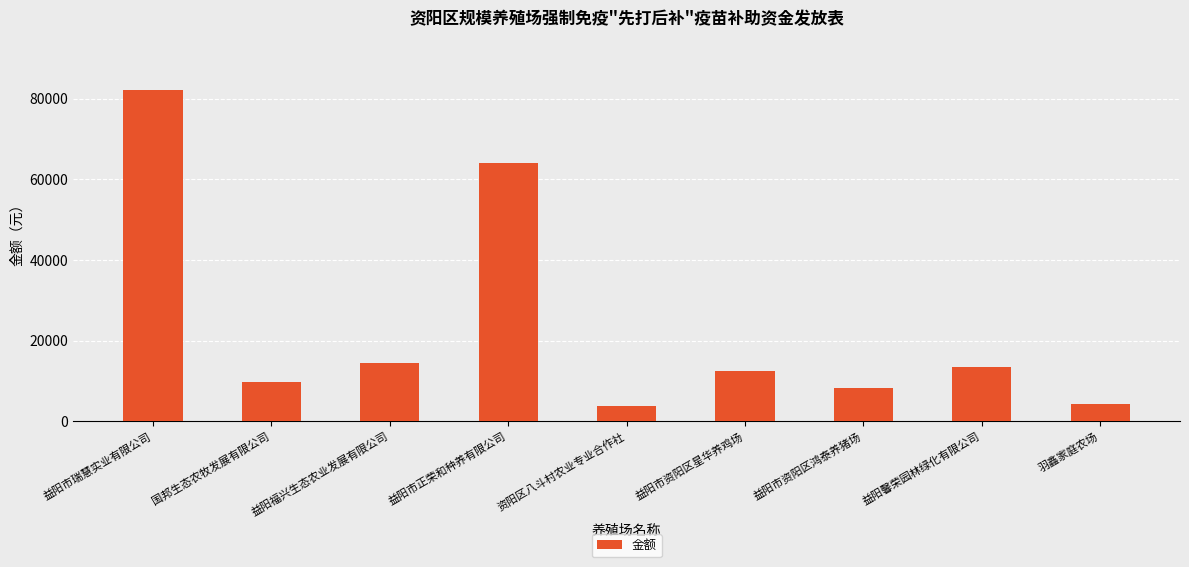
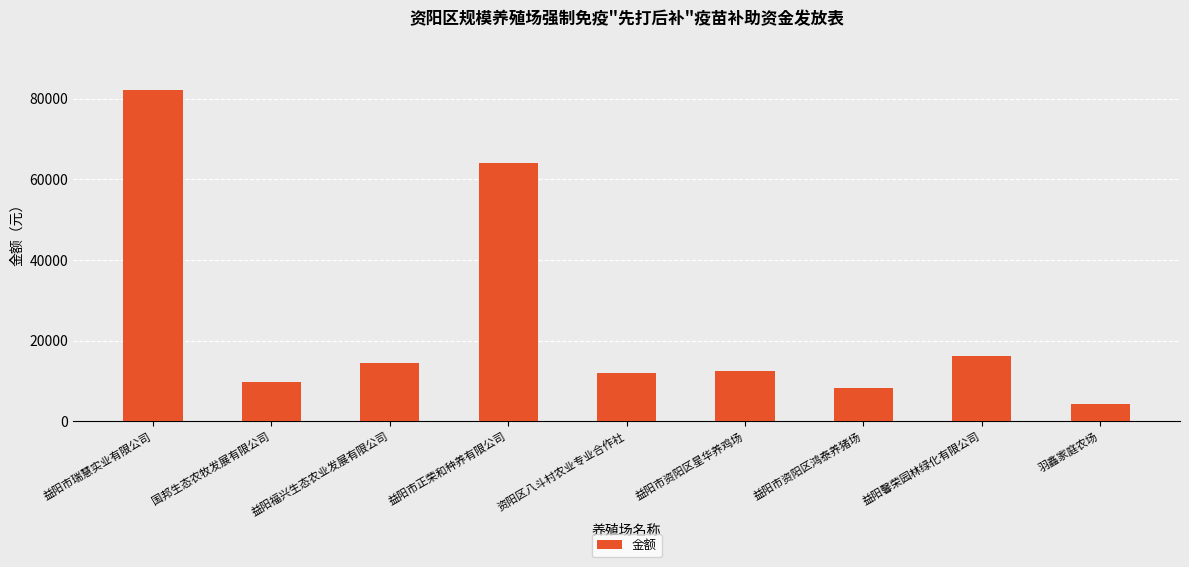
资阳区八斗村农业专业合作社: 4000 -> 12000
益阳馨荣园林绿化有限公司: 13000 -> 16000
